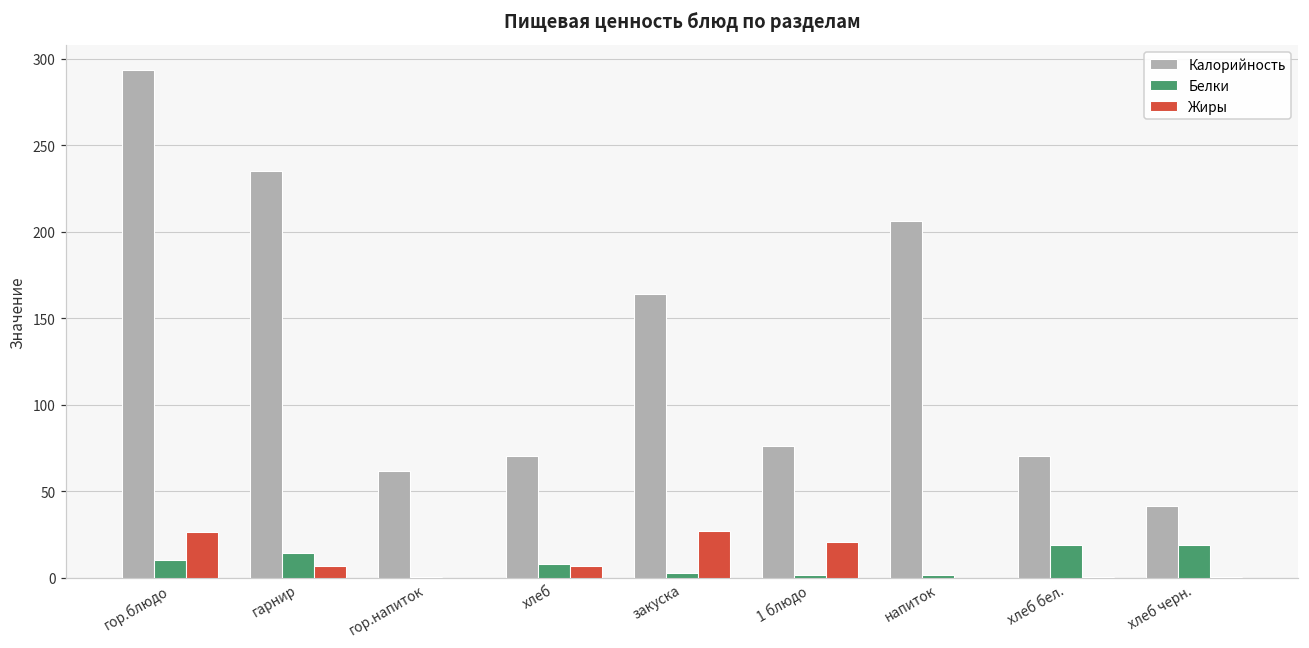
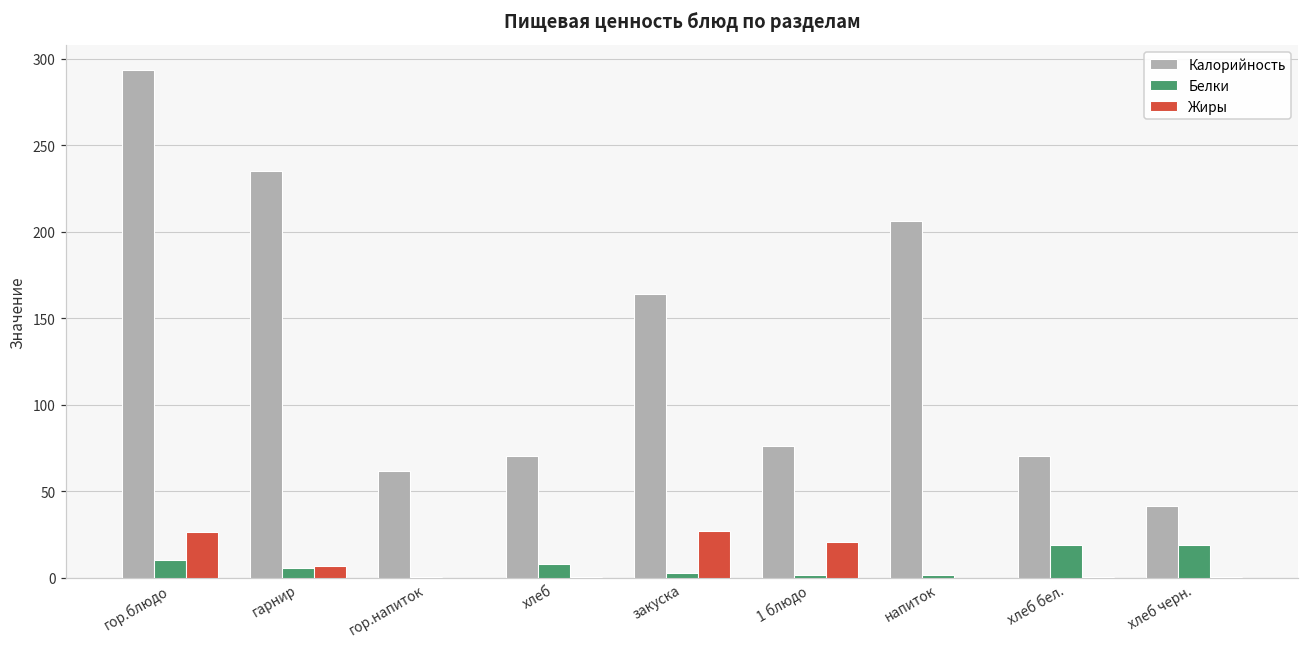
Белки, гарнир: 14 -> 6
Жиры, хлеб: 7 -> 0
